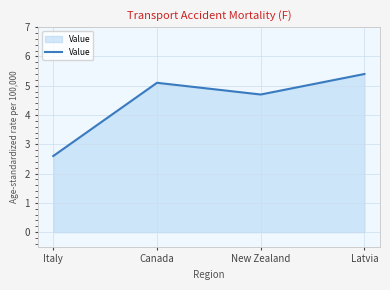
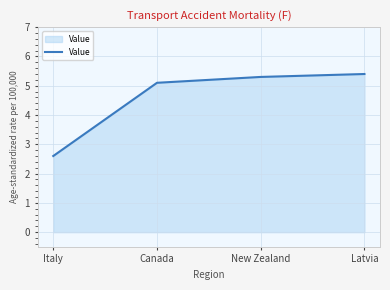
New Zealand: 4.7 -> 5.3
